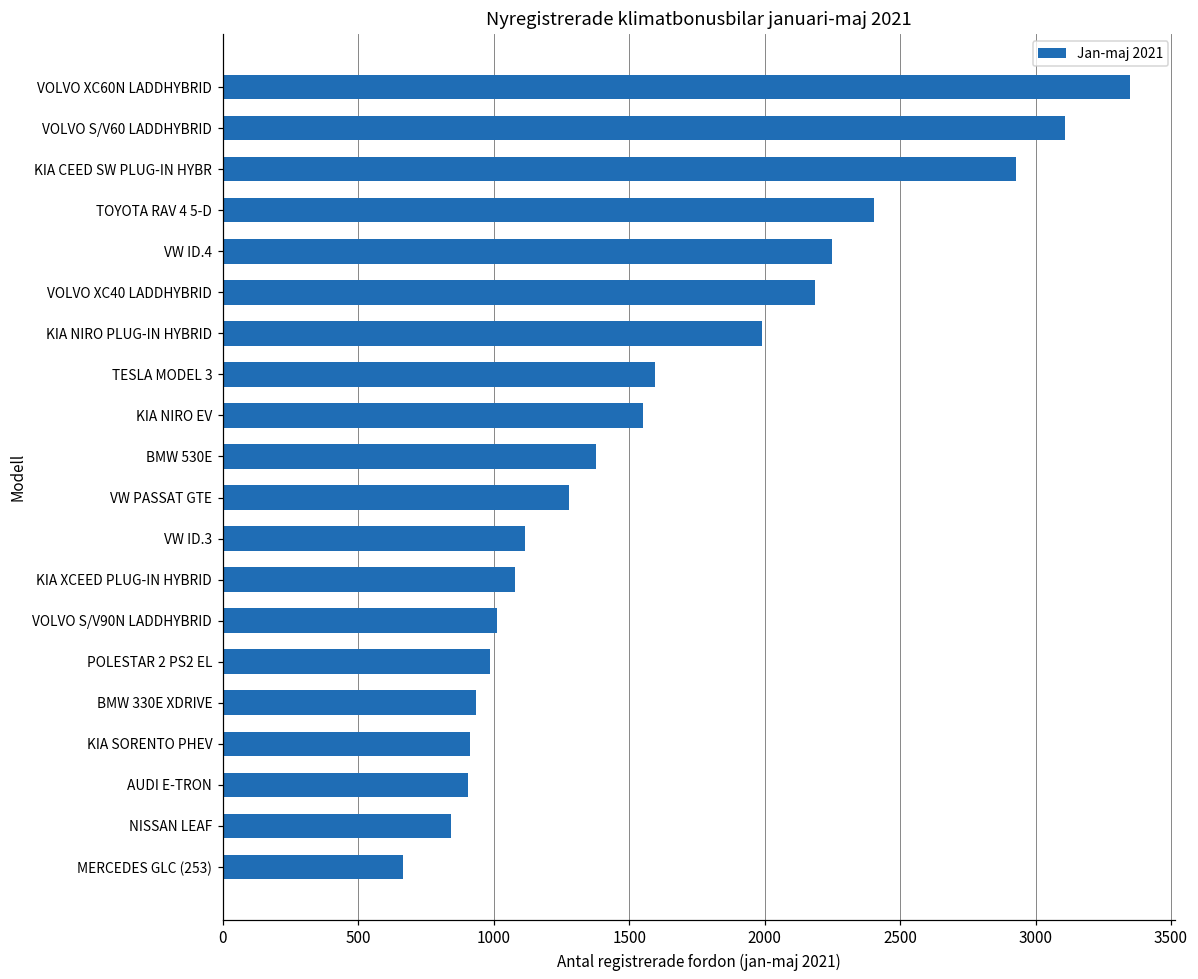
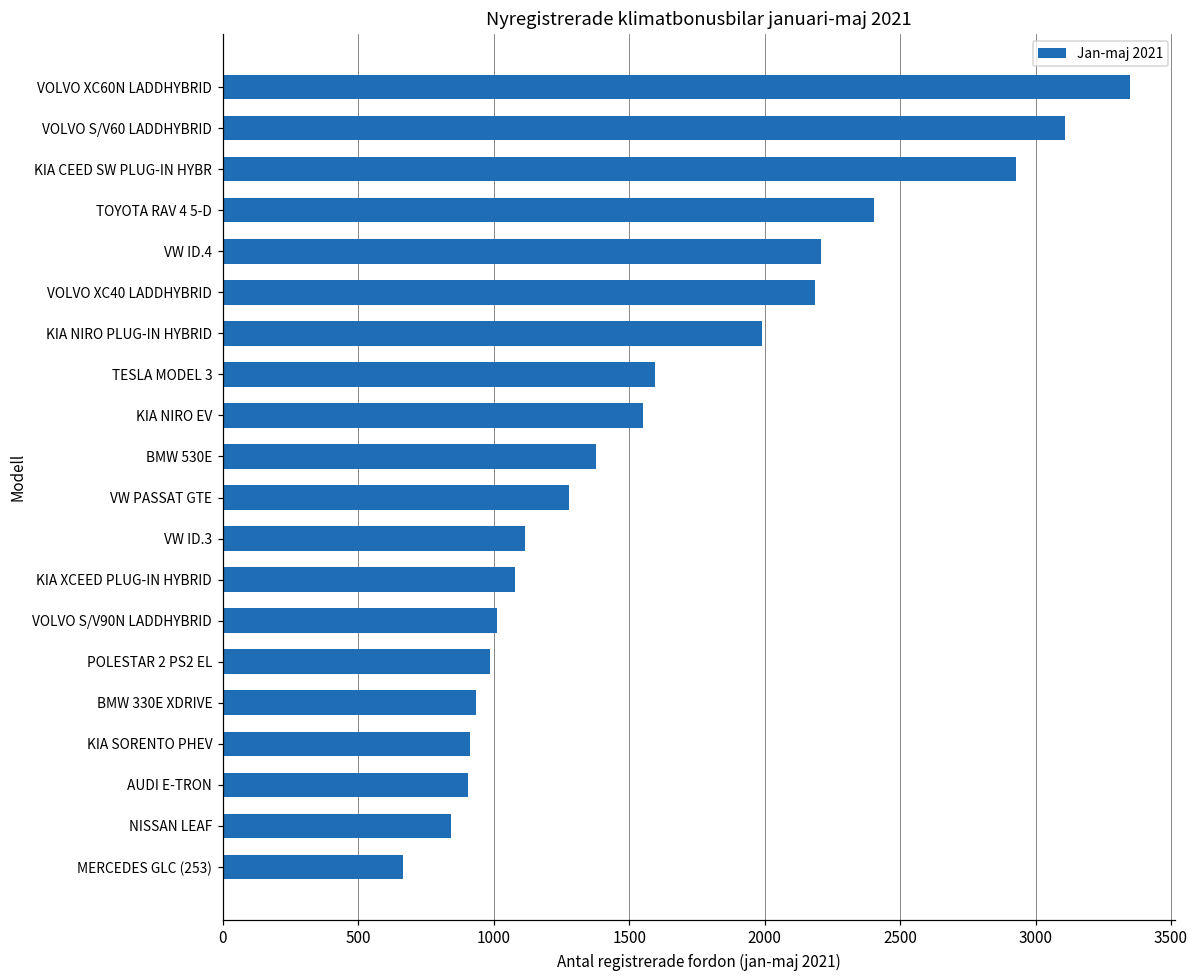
VW ID.4: 2250 -> 2210
